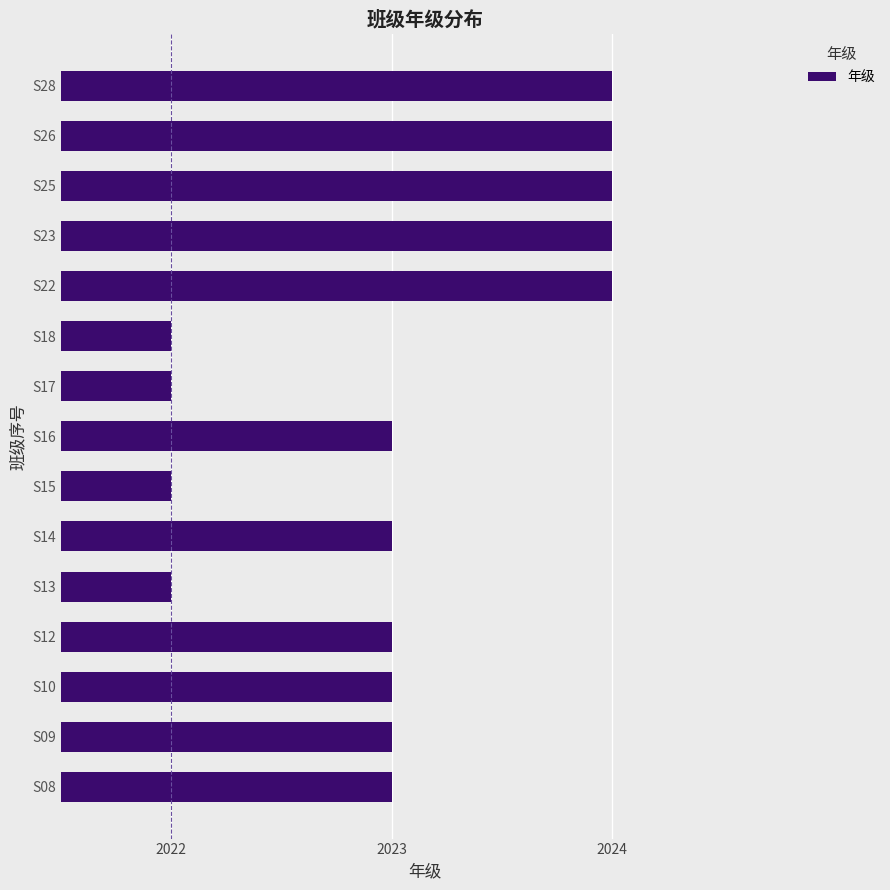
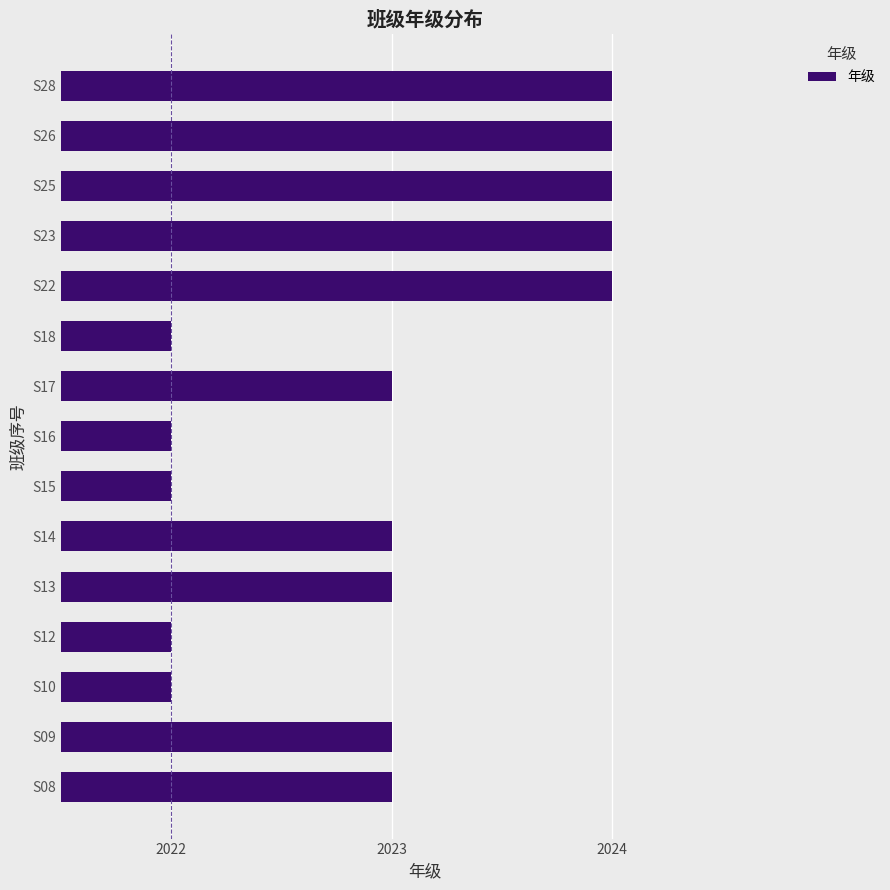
S17: 2022 -> 2023
S16: 2023 -> 2022
S13: 2022 -> 2023
S12: 2023 -> 2022
S10: 2023 -> 2022
